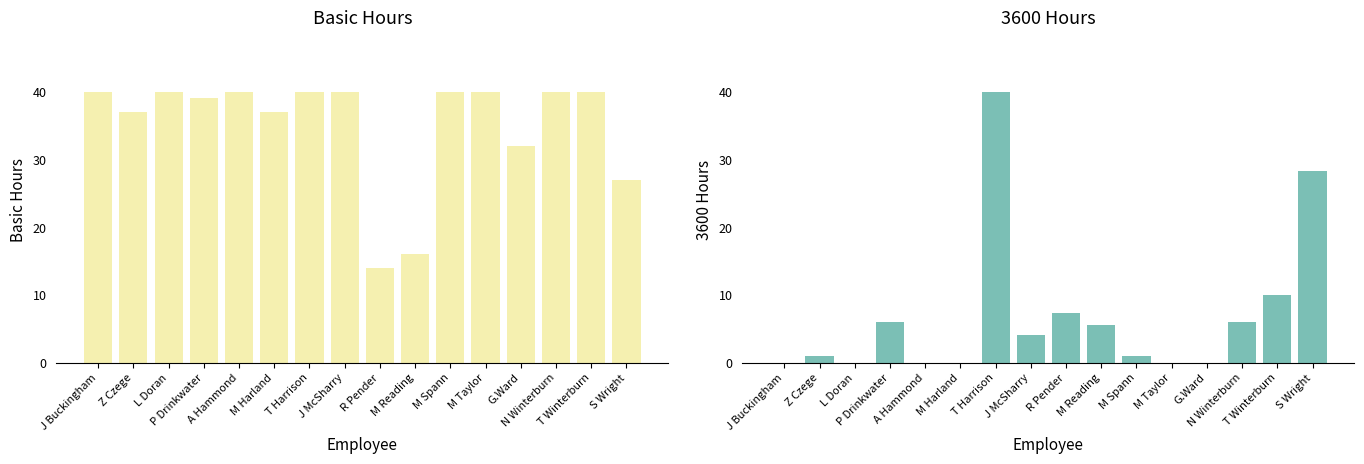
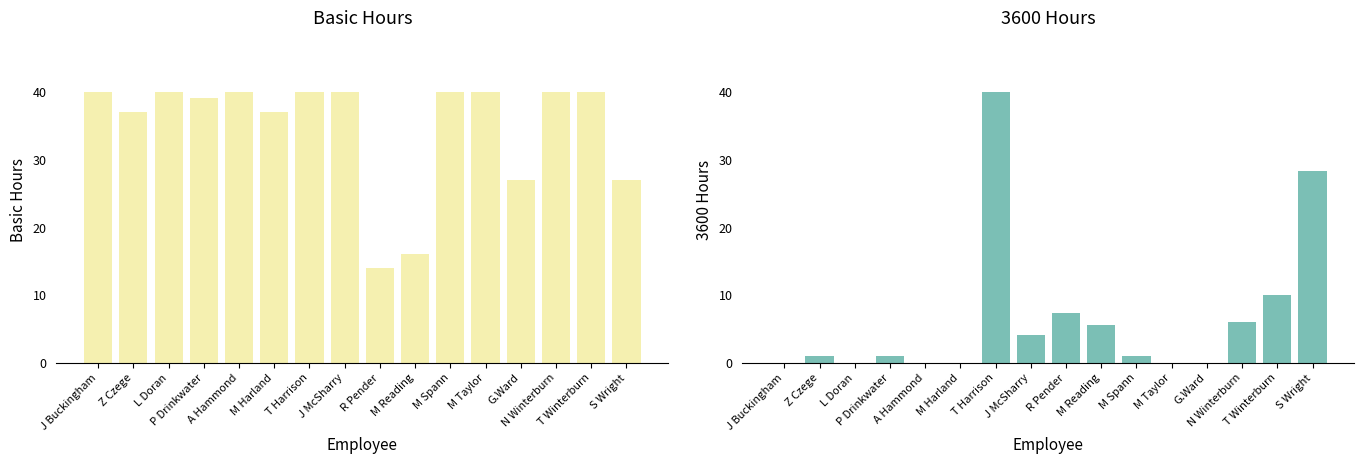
Basic Hours, G.Ward: 32 -> 27
3600 Hours, P Drinkwater: 6 -> 1
